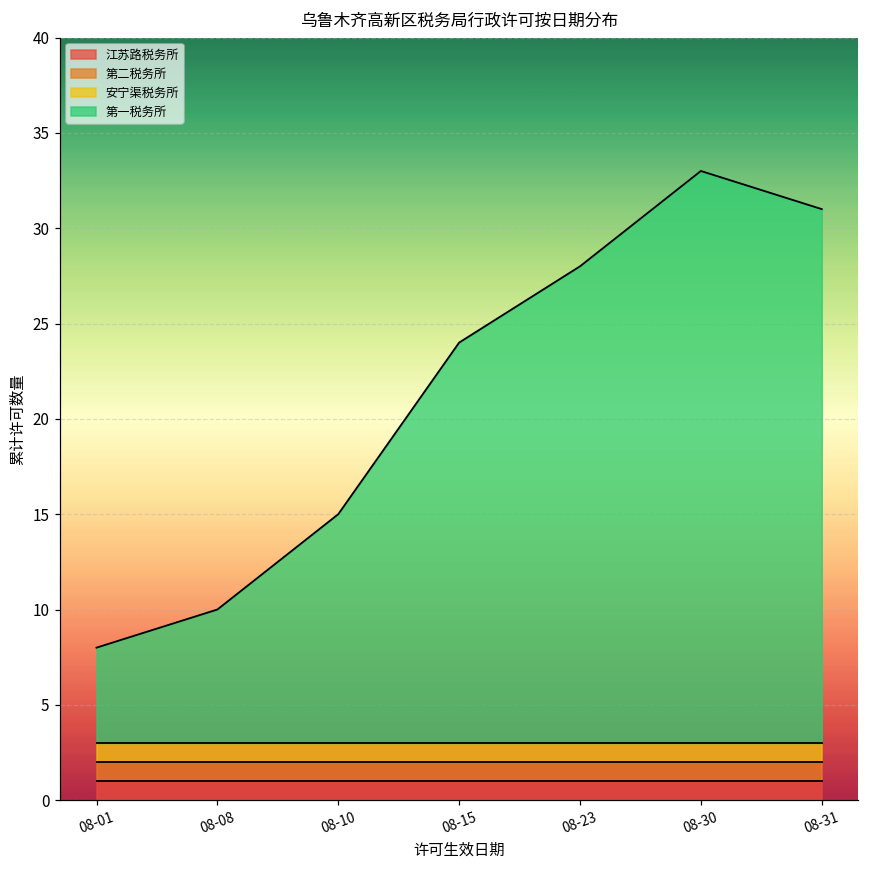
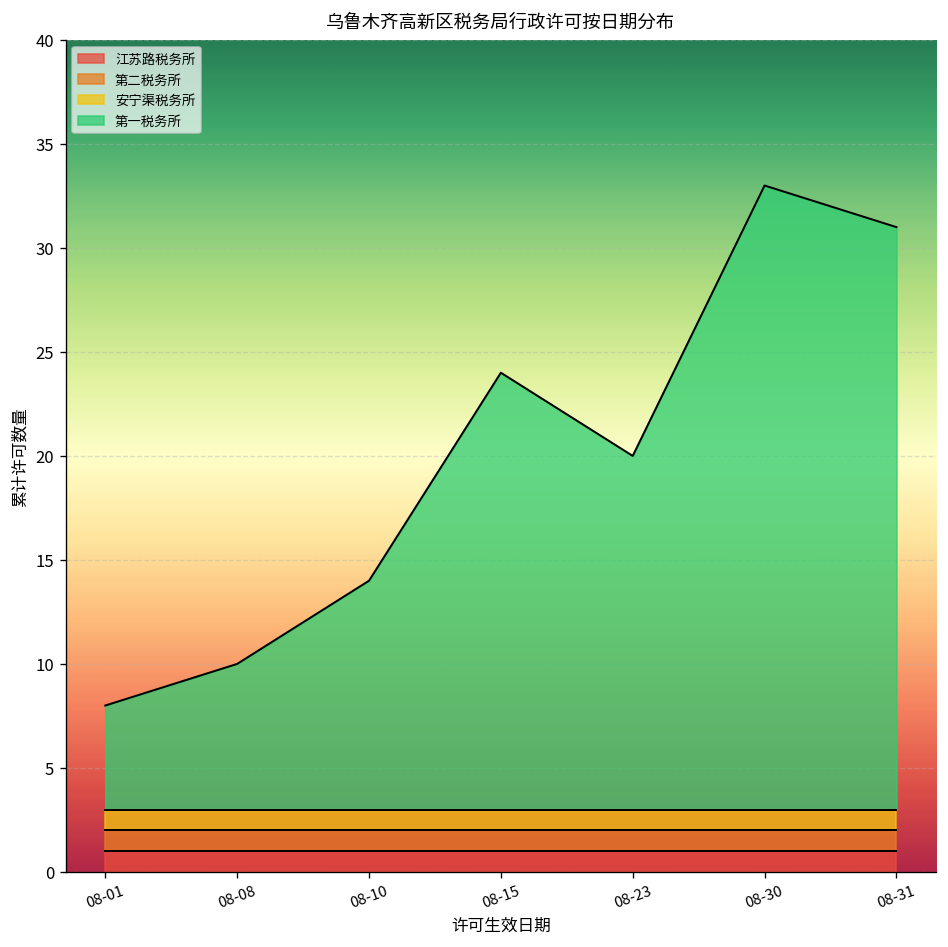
第一税务所, 08-10: 15.0 -> 14.0
第一税务所, 08-23: 28.0 -> 20.0
